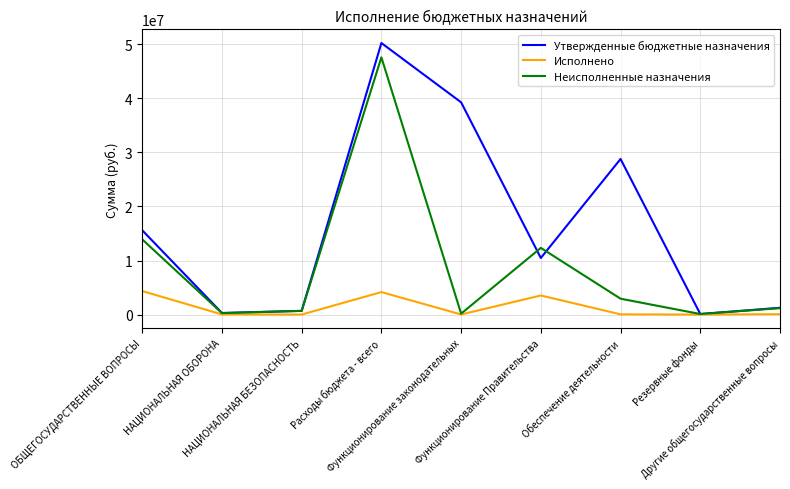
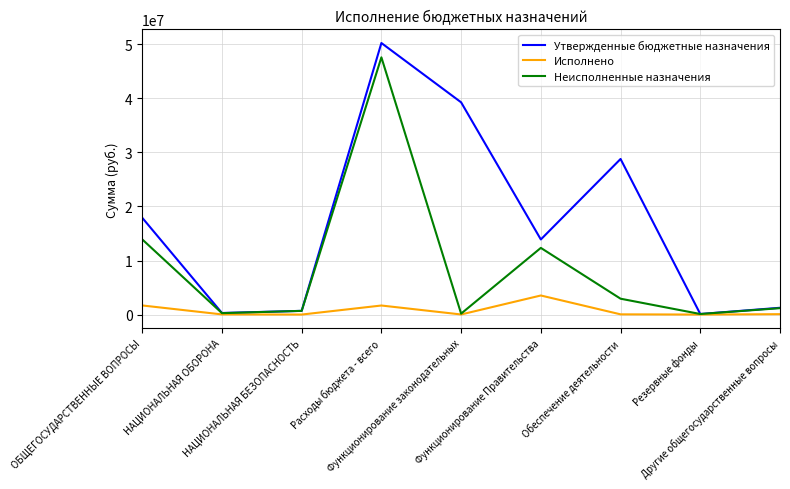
Утвержденные бюджетные назначения, ОБЩЕГОСУДАРСТВЕННЫЕ ВОПРОСЫ: 16000000 -> 18000000
Исполнено, ОБЩЕГОСУДАРСТВЕННЫЕ ВОПРОСЫ: 4000000 -> 2000000
Исполнено, Расходы бюджета - всего: 4000000 -> 2000000
Утвержденные бюджетные назначения, Функционирование Правительства: 10000000 -> 14000000
